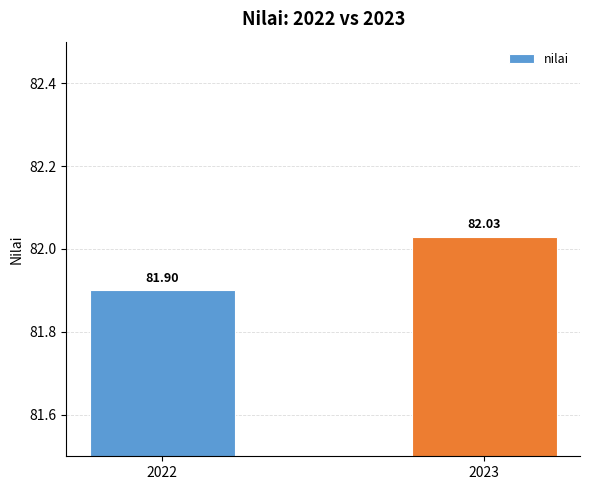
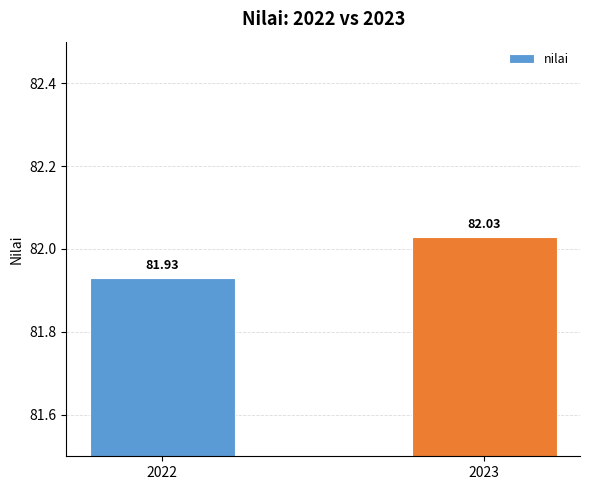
2022: 81.90 -> 81.93
